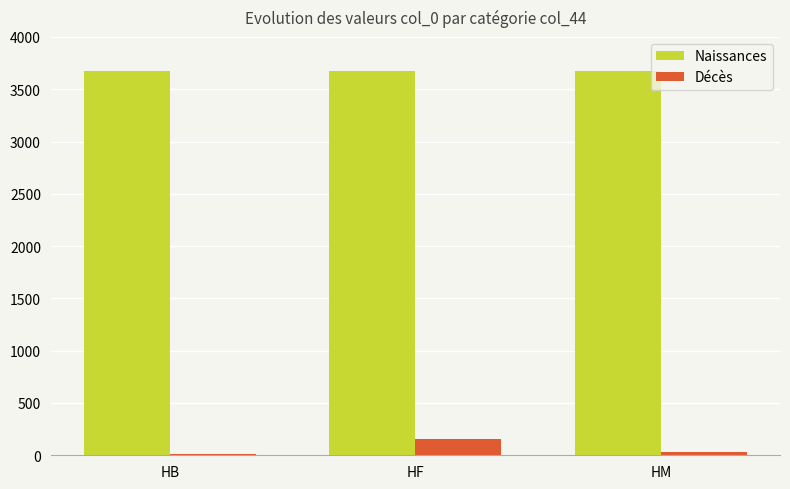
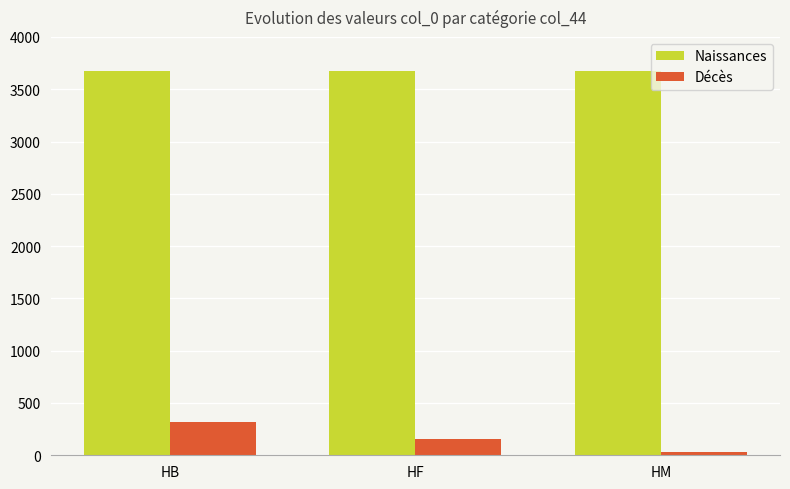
Décès, HB: 20 -> 320
